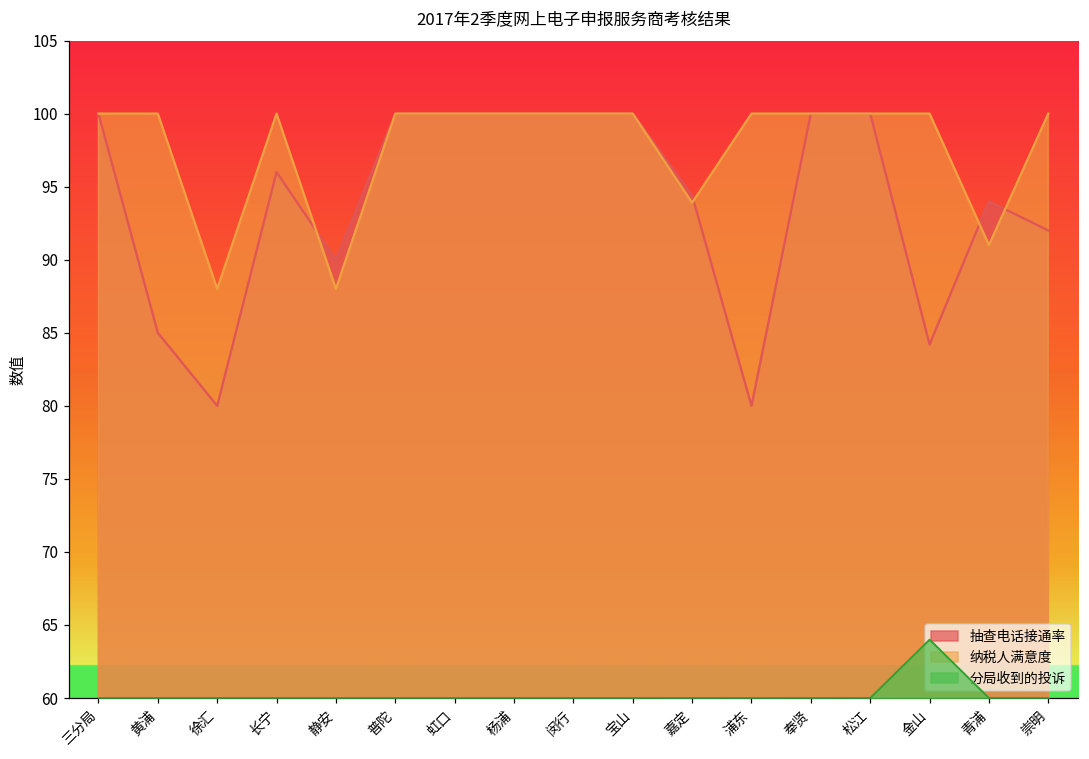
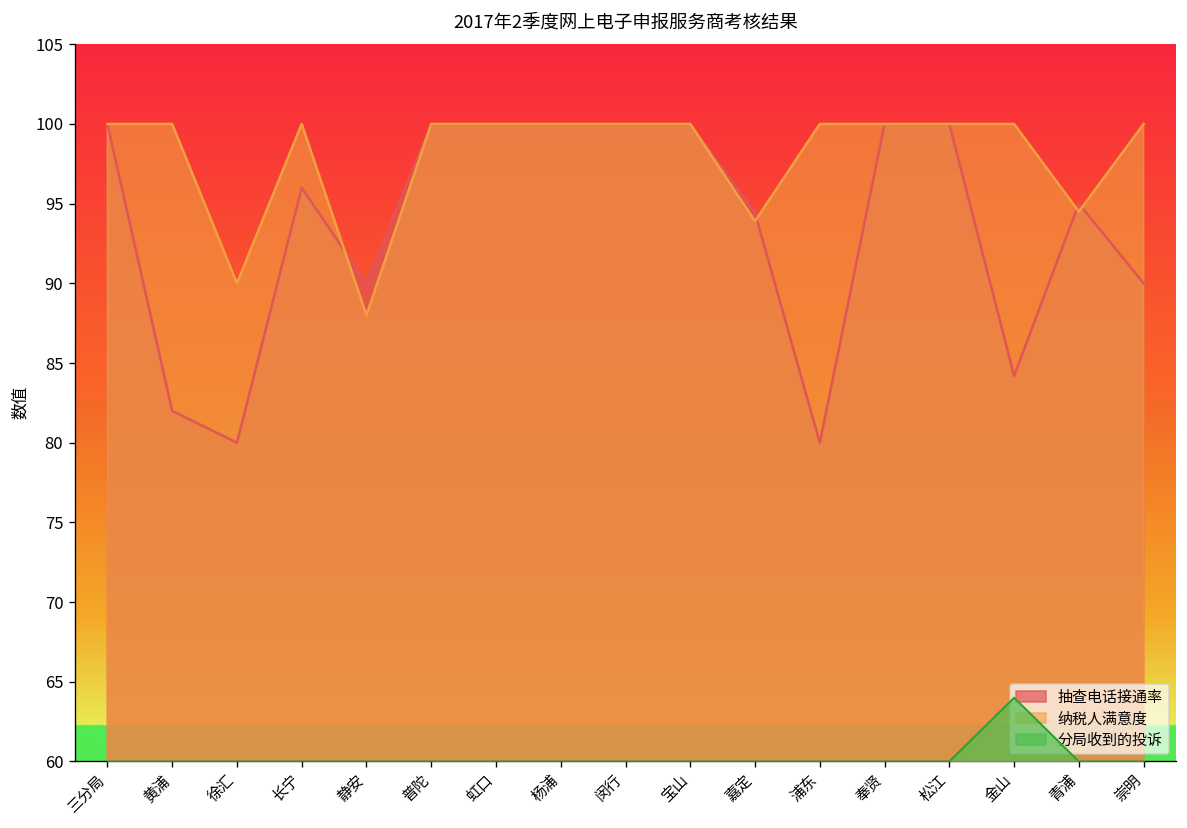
抽查电话接通率, 黄浦: 85 -> 82
纳税人满意度, 徐汇: 88 -> 90
抽查电话接通率, 青浦: 94 -> 95
纳税人满意度, 青浦: 91.0 -> 94.5
抽查电话接通率, 崇明: 92 -> 90
